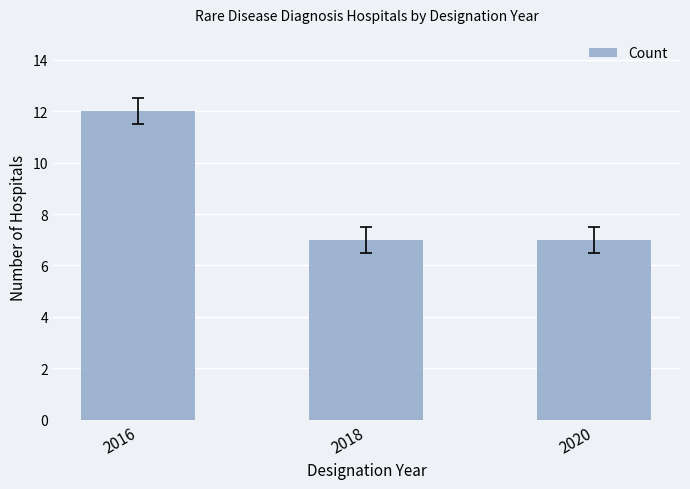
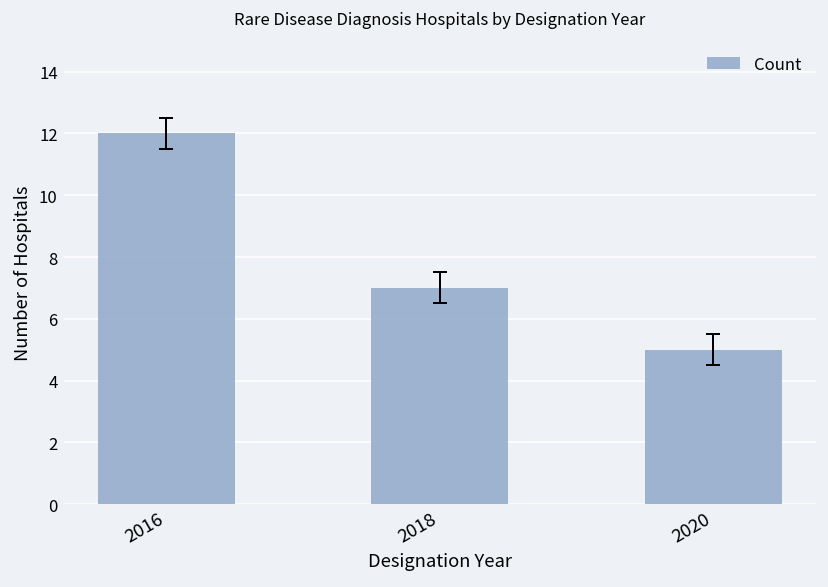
Count, 2020: 7 -> 5
